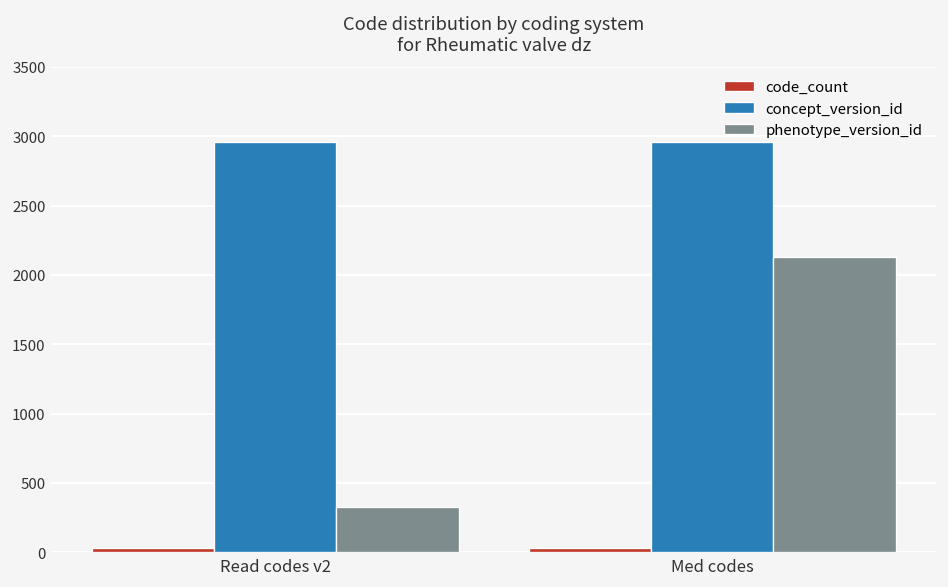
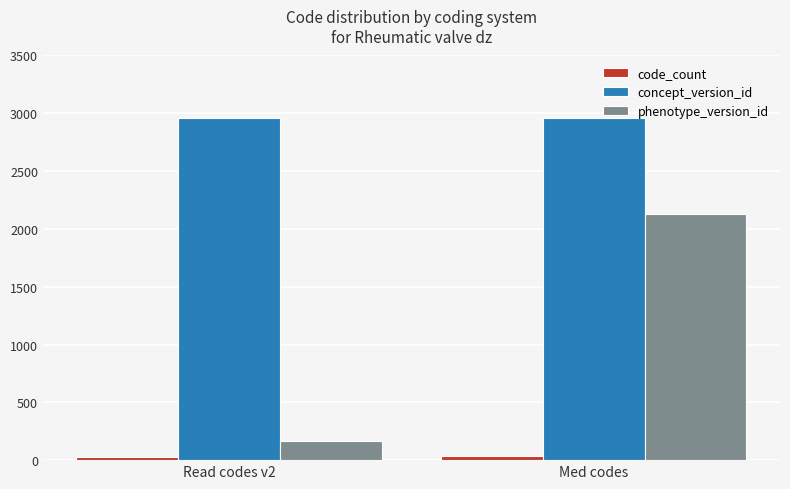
phenotype_version_id, Read codes v2: 330 -> 160
